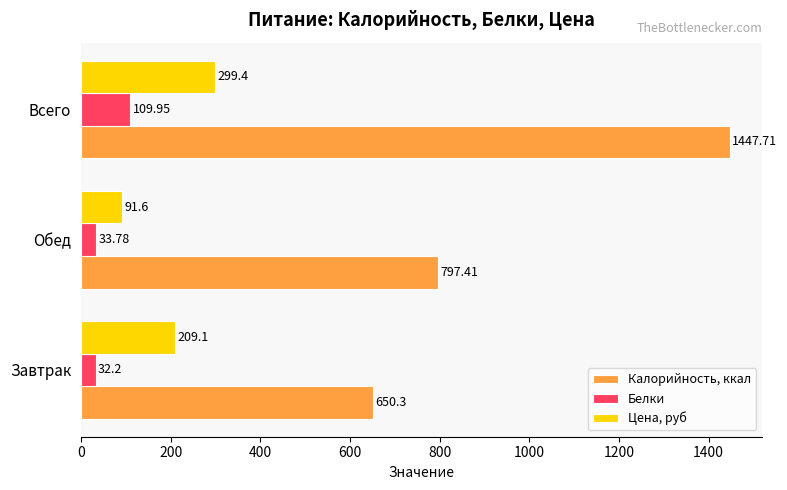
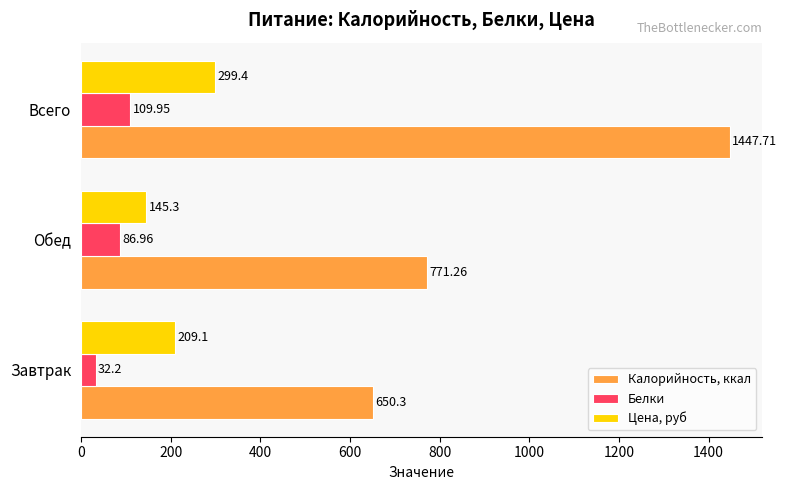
Цена, руб, Обед: 91.6 -> 145.3
Белки, Обед: 33.78 -> 86.96
Калорийность, ккал, Обед: 797.41 -> 771.26
